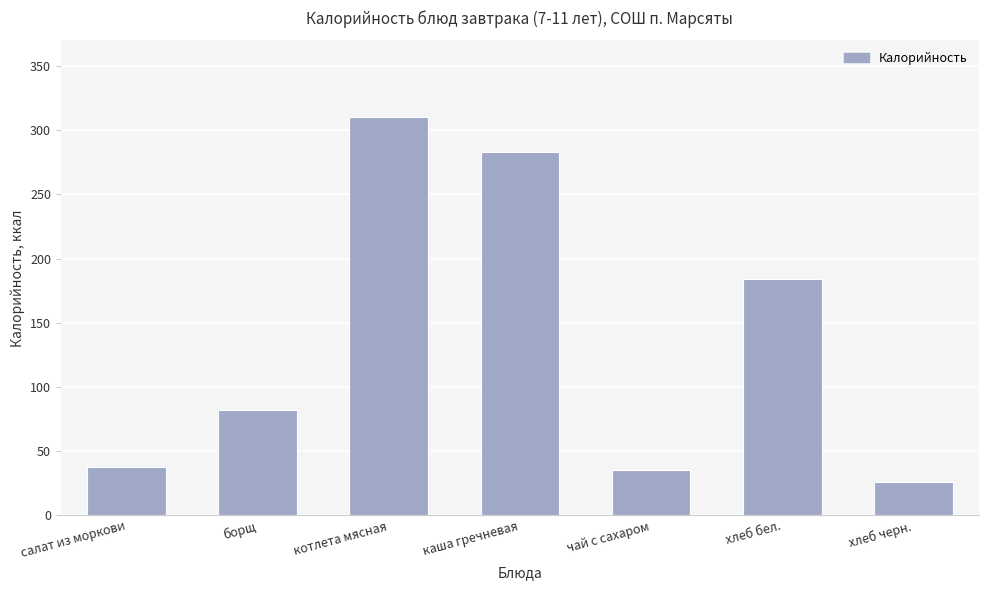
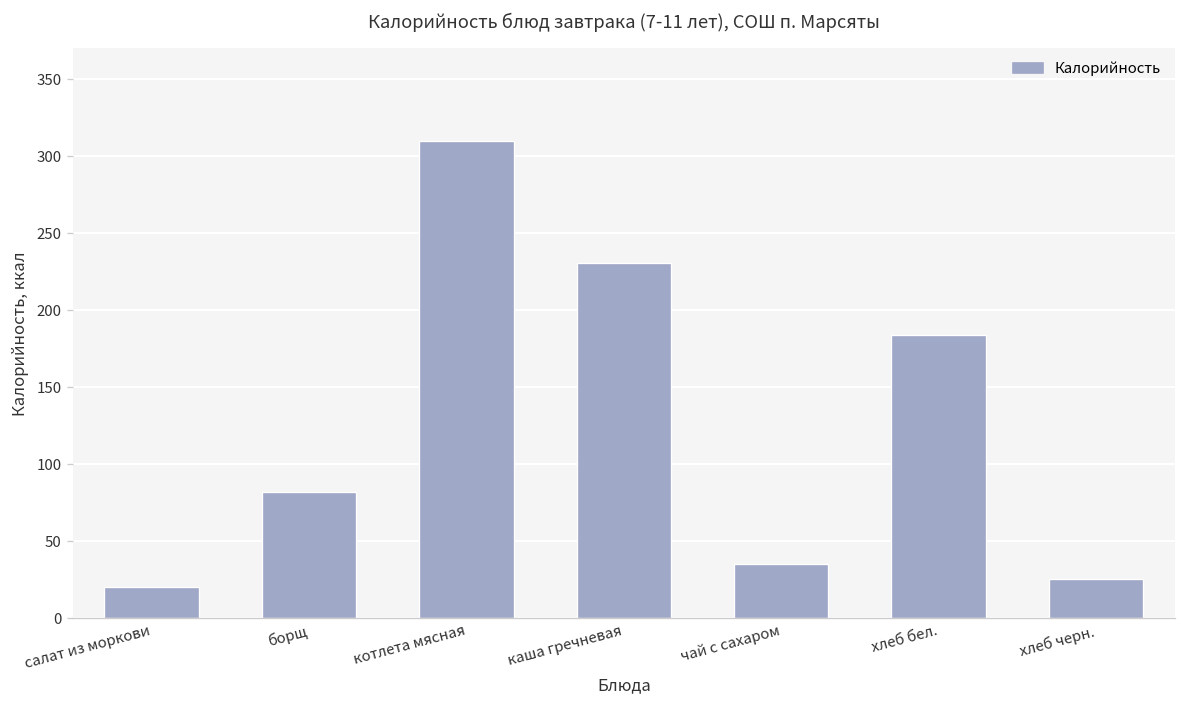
салат из моркови: 38 -> 20
каша гречневая: 283 -> 230
